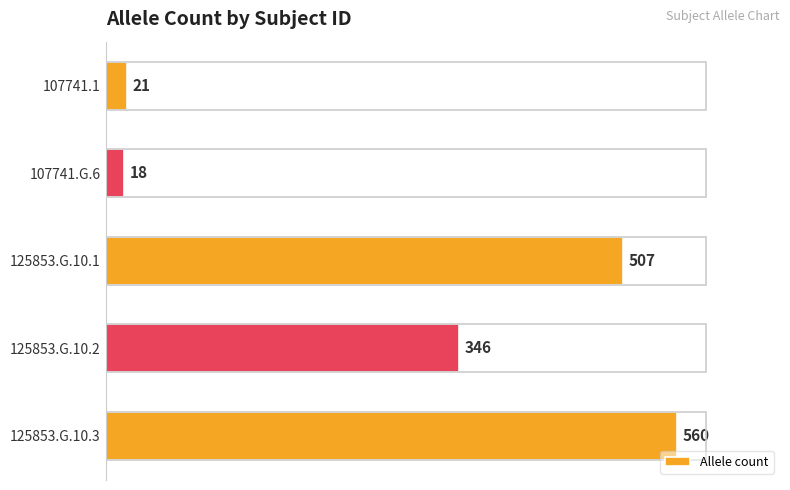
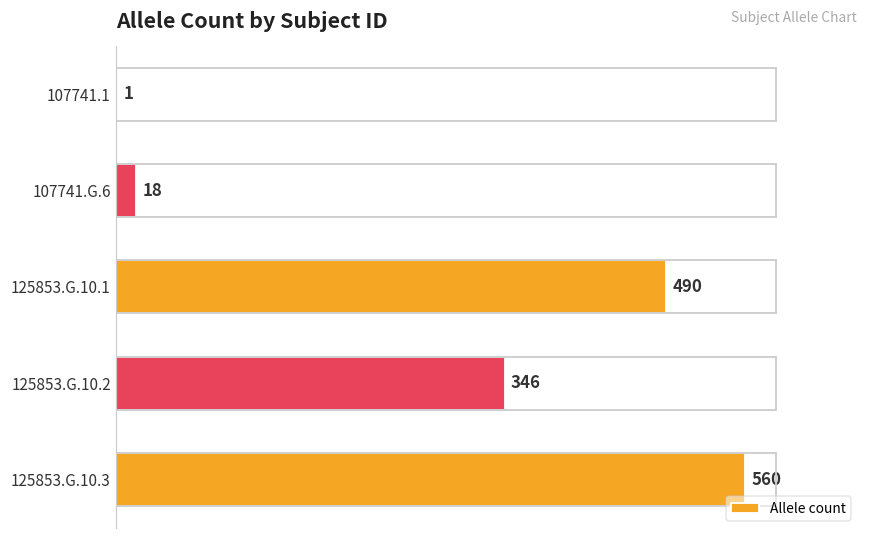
107741.1: 21 -> 1
125853.G.10.1: 507 -> 490
